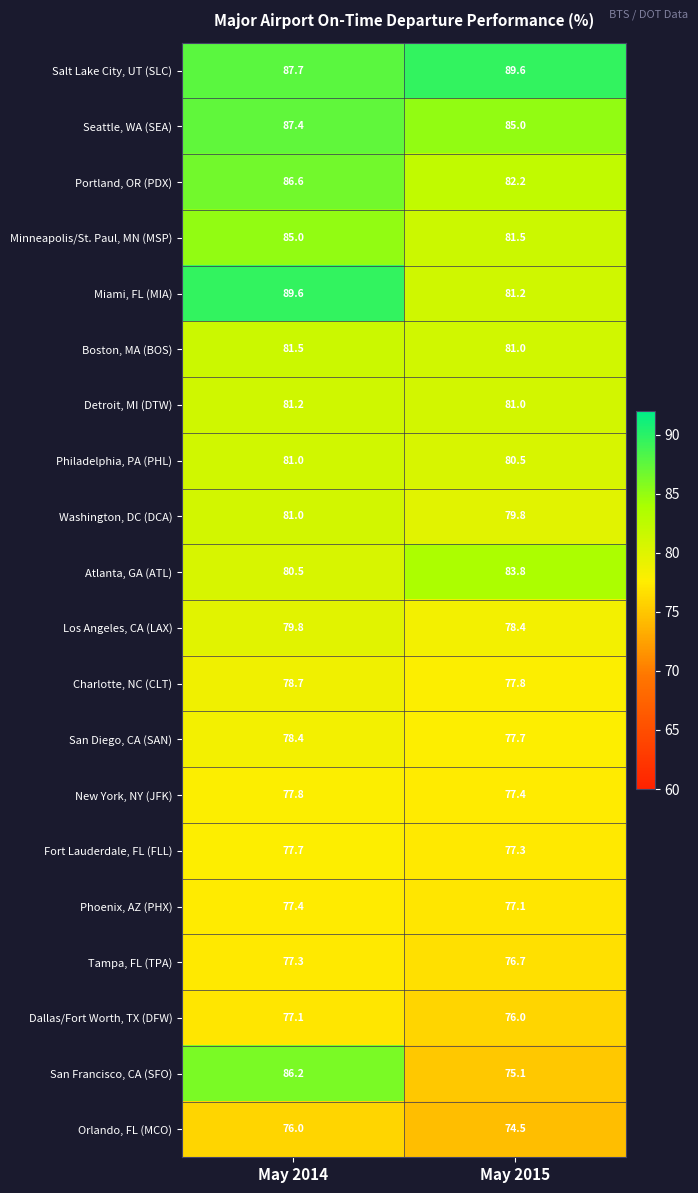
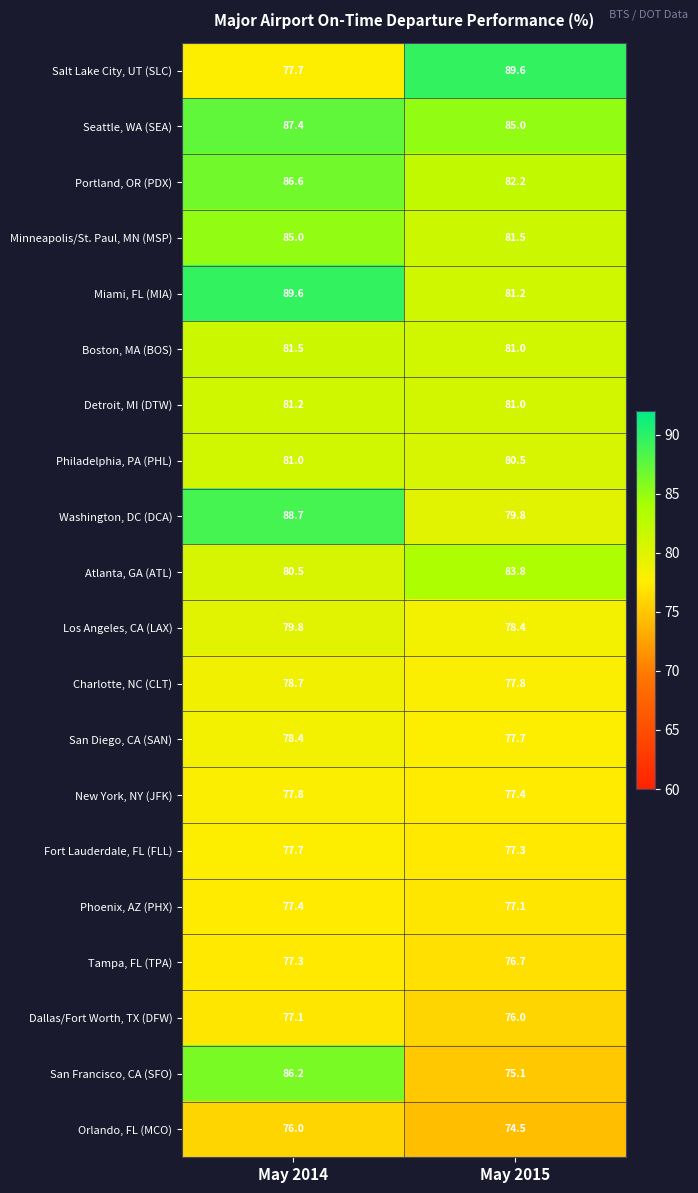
Salt Lake City, UT (SLC), May 2014: 87.7 -> 77.7
Washington, DC (DCA), May 2014: 81.0 -> 88.7
